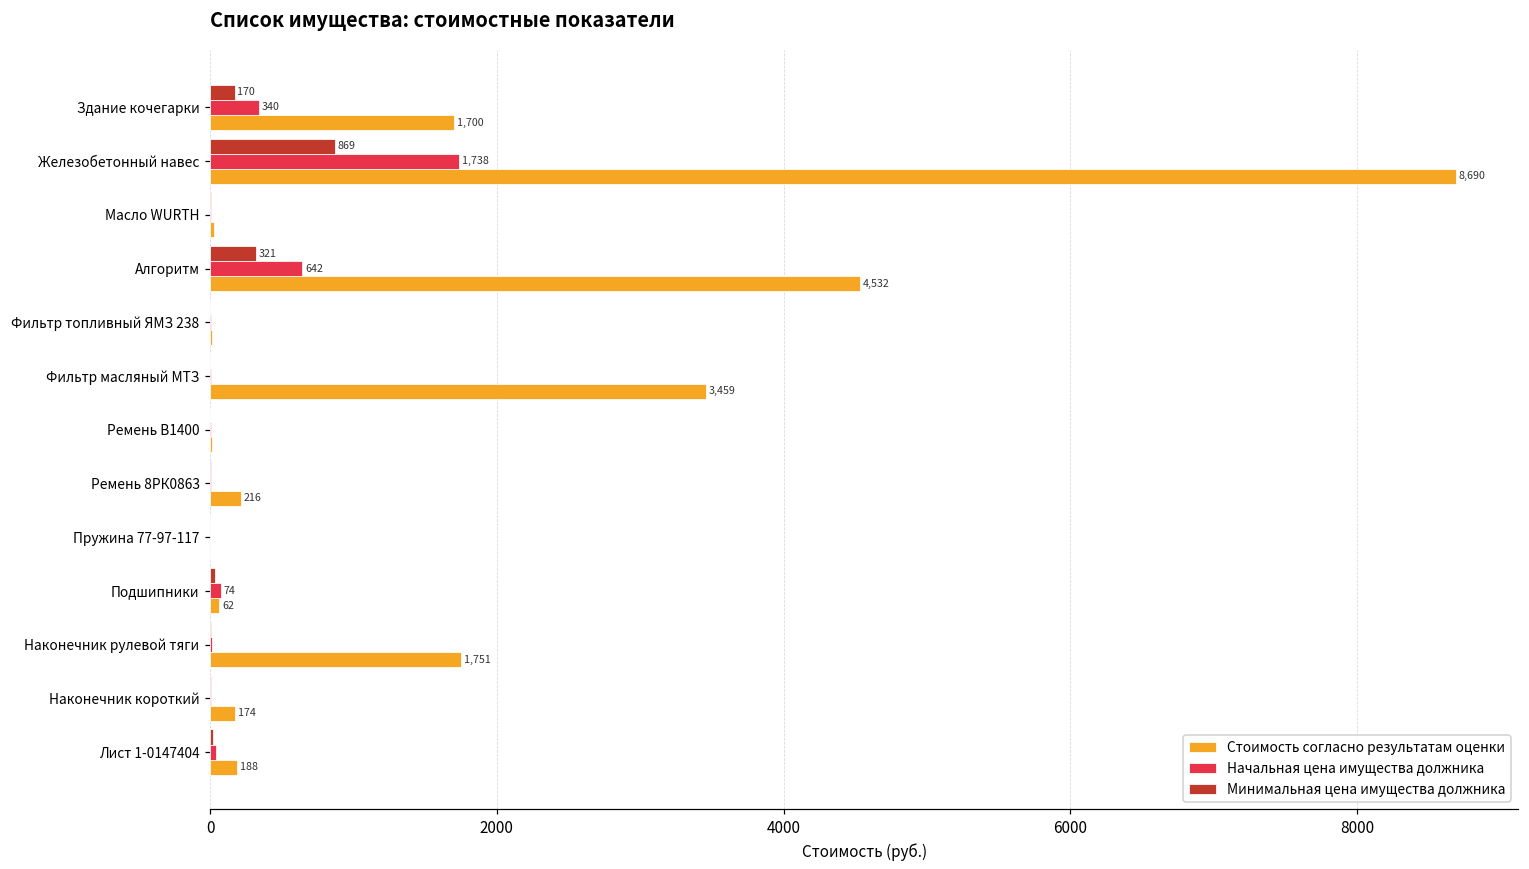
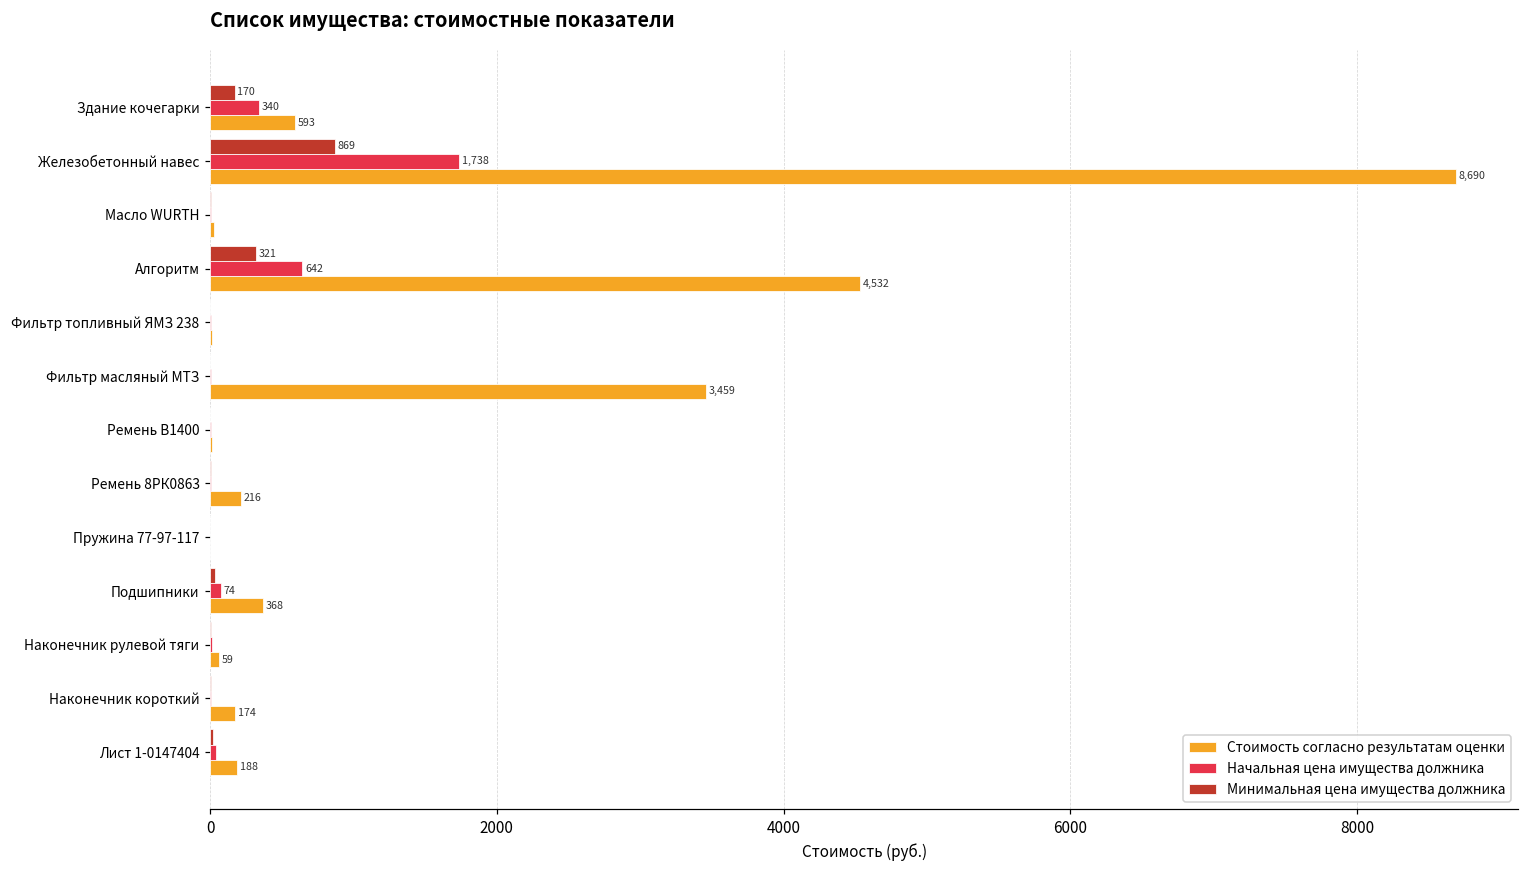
Стоимость согласно результатам оценки, Здание кочегарки: 1,700 -> 593
Стоимость согласно результатам оценки, Подшипники: 62 -> 368
Стоимость согласно результатам оценки, Наконечник рулевой тяги: 1,751 -> 59
